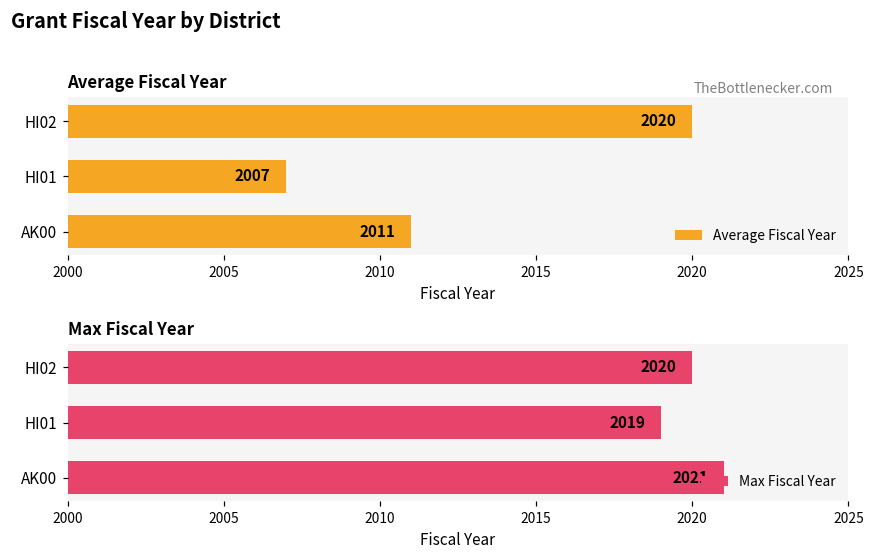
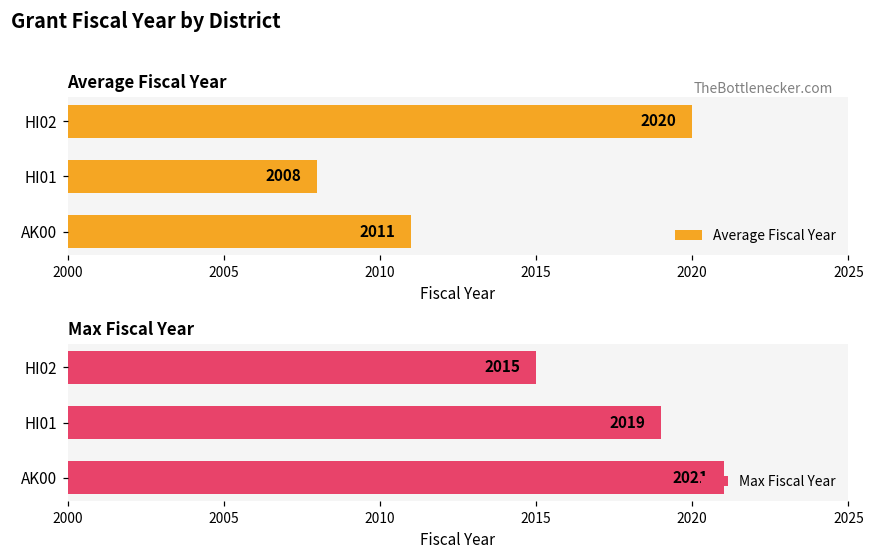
Average Fiscal Year, HI01: 2007 -> 2008
Max Fiscal Year, HI02: 2020 -> 2015
